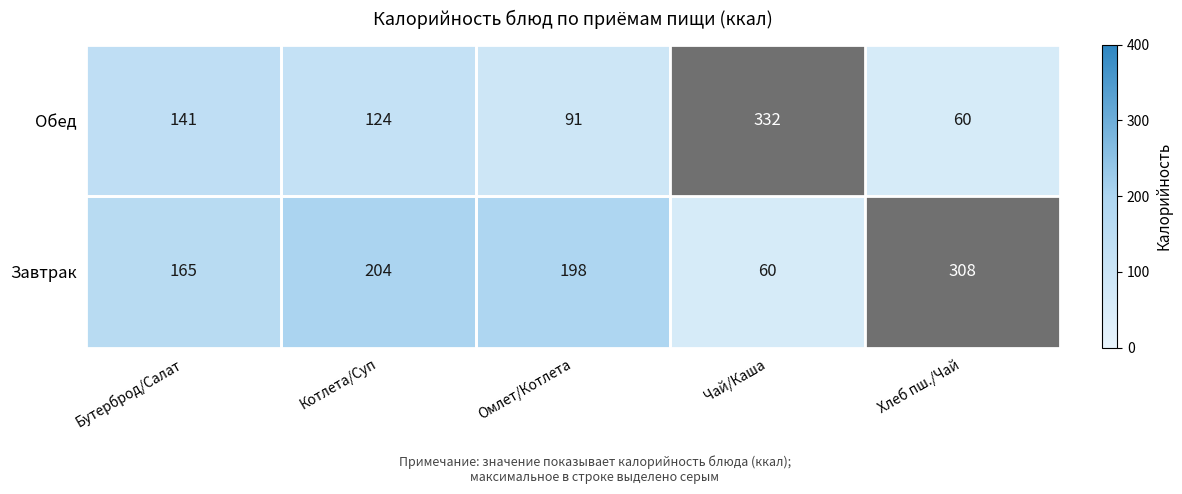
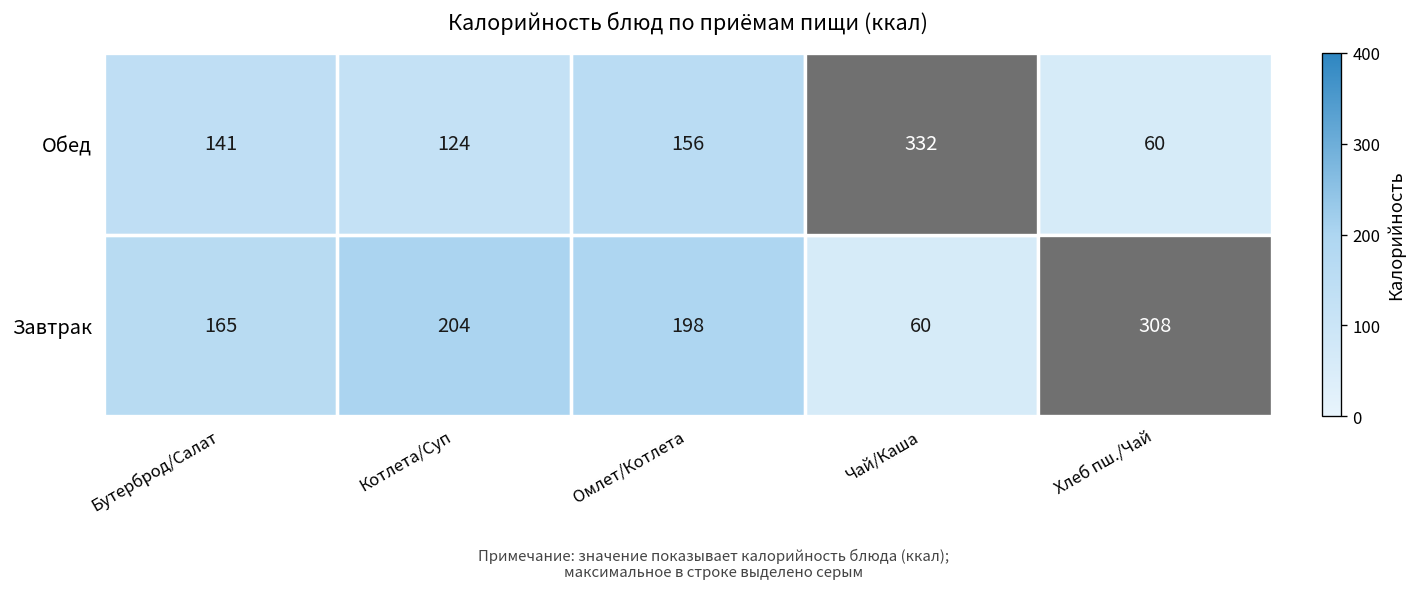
Обед, Омлет/Котлета: 91 -> 156
